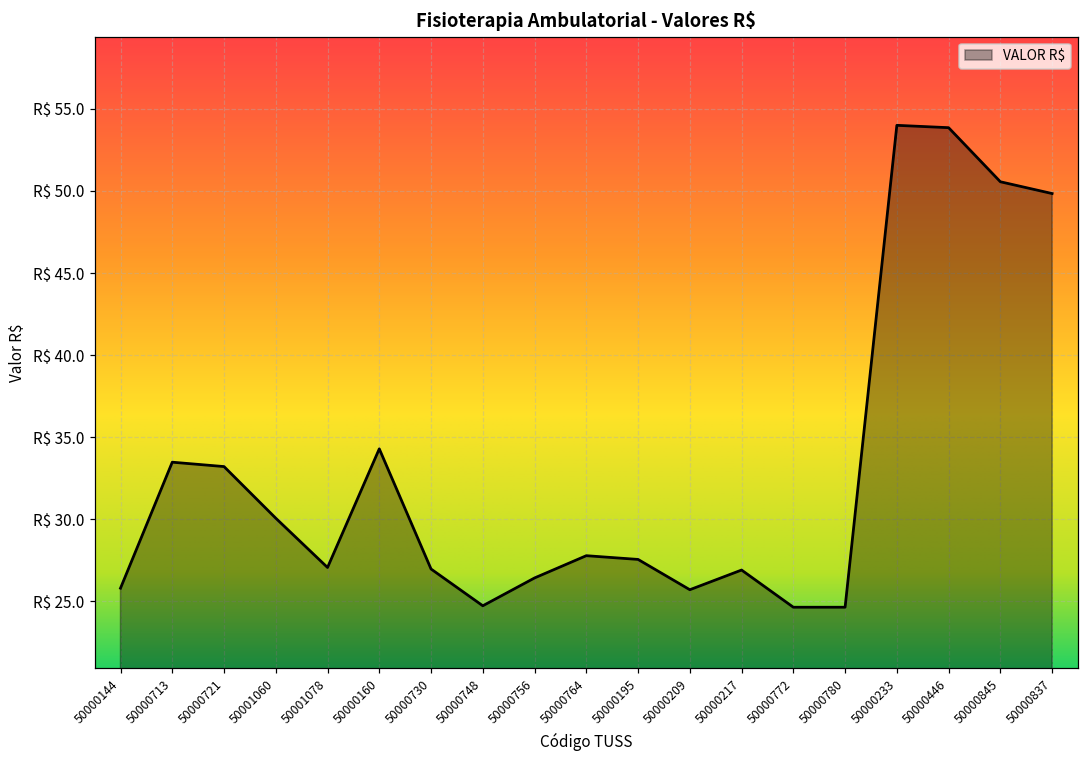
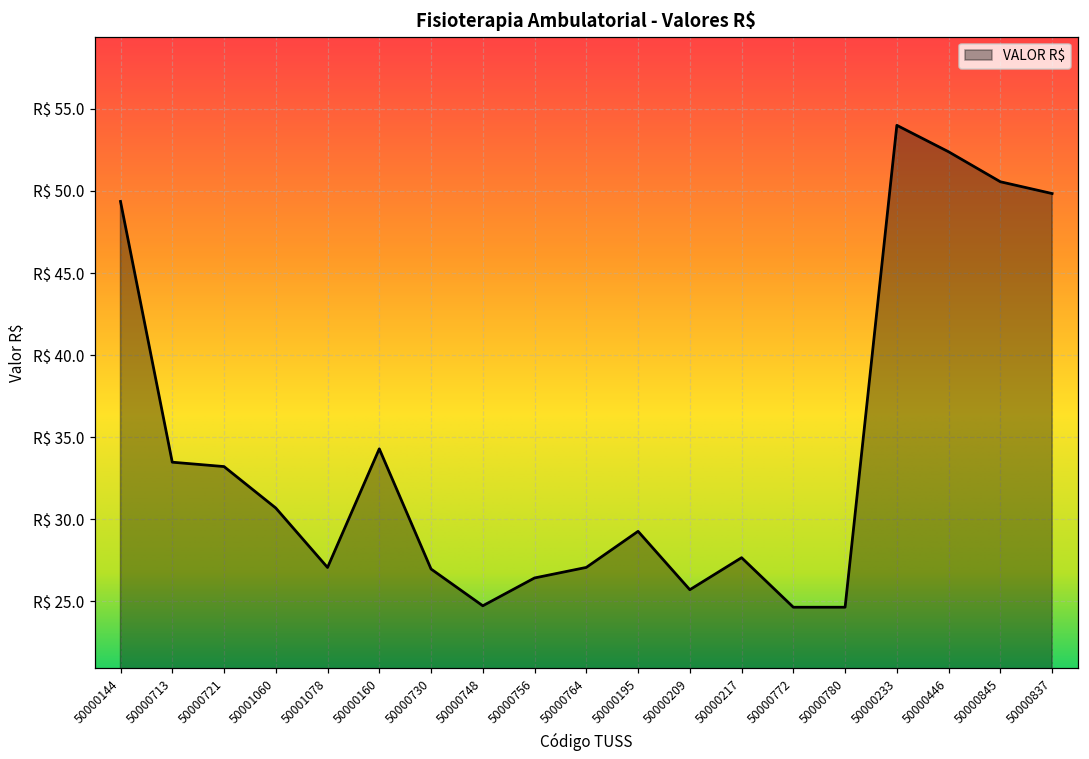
50000144: R$ 25.8 -> R$ 49.4
50001060: R$ 30.1 -> R$ 30.7
50000764: R$ 27.8 -> R$ 27.1
50000195: R$ 27.6 -> R$ 29.3
50000217: R$ 26.9 -> R$ 27.7
50000446: R$ 53.9 -> R$ 52.4
